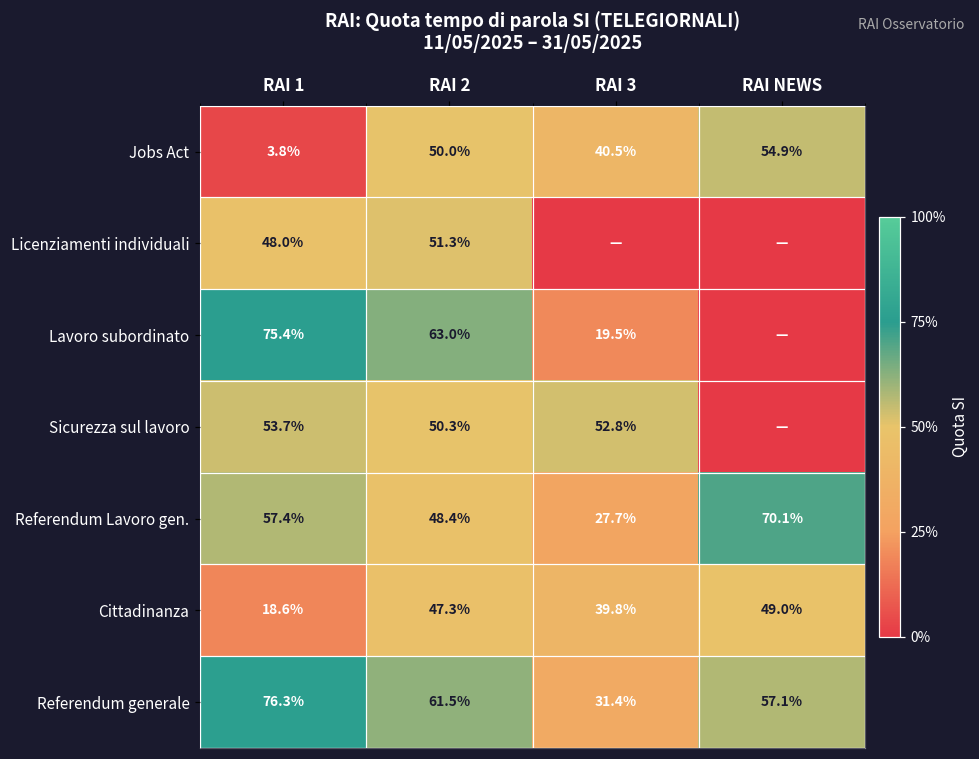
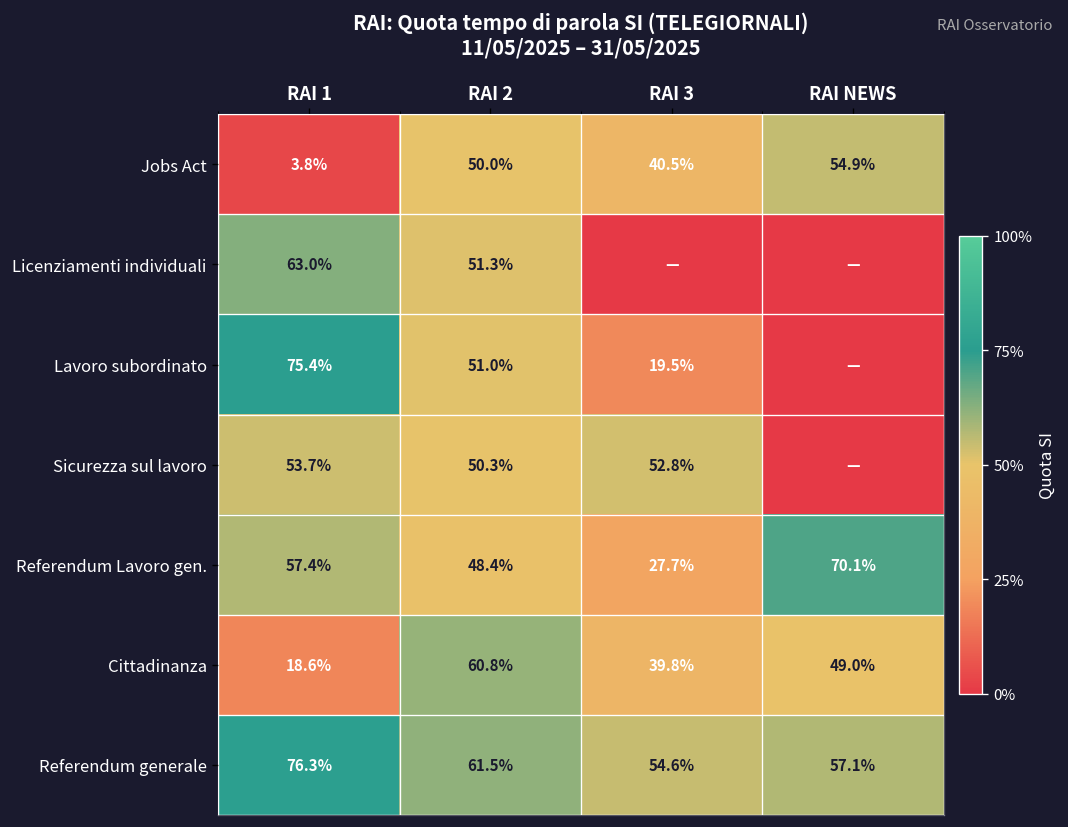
Licenziamenti individuali, RAI 1: 48.0% -> 63.0%
Lavoro subordinato, RAI 2: 63.0% -> 51.0%
Cittadinanza, RAI 2: 47.3% -> 60.8%
Referendum generale, RAI 3: 31.4% -> 54.6%
